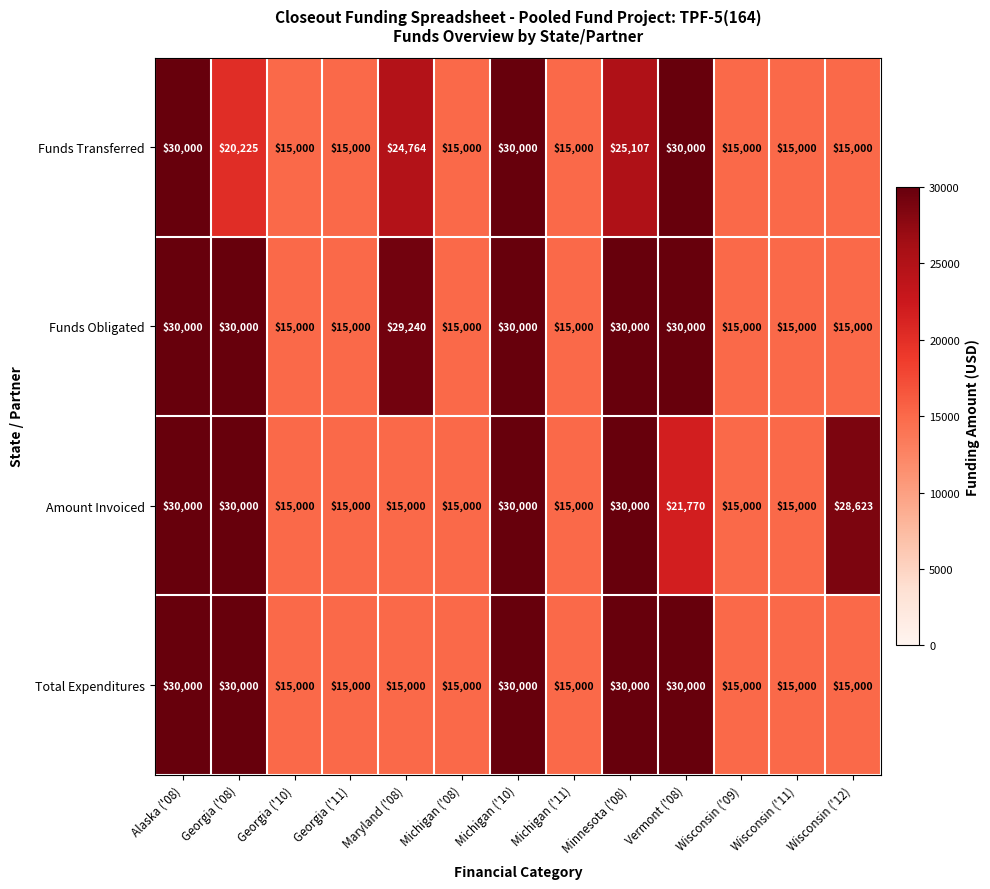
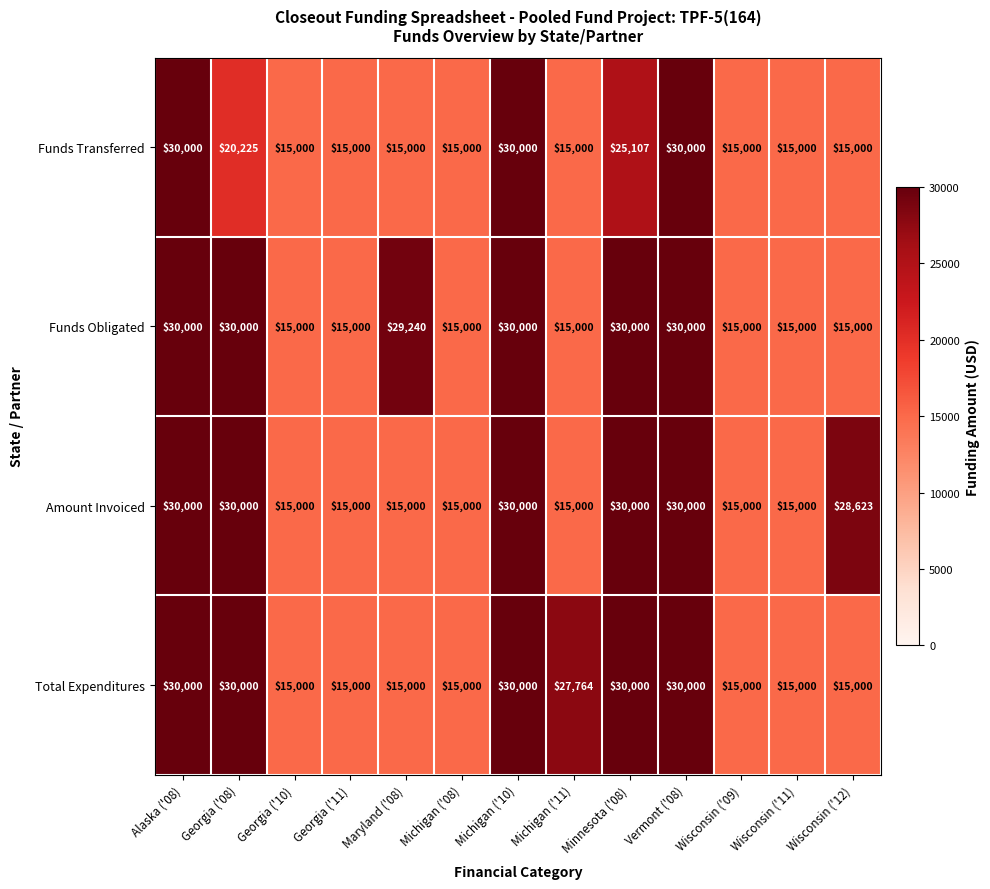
Funds Transferred, Maryland ('08): $24,764 -> $15,000
Amount Invoiced, Vermont ('08): $21,770 -> $30,000
Total Expenditures, Michigan ('11): $15,000 -> $27,764
